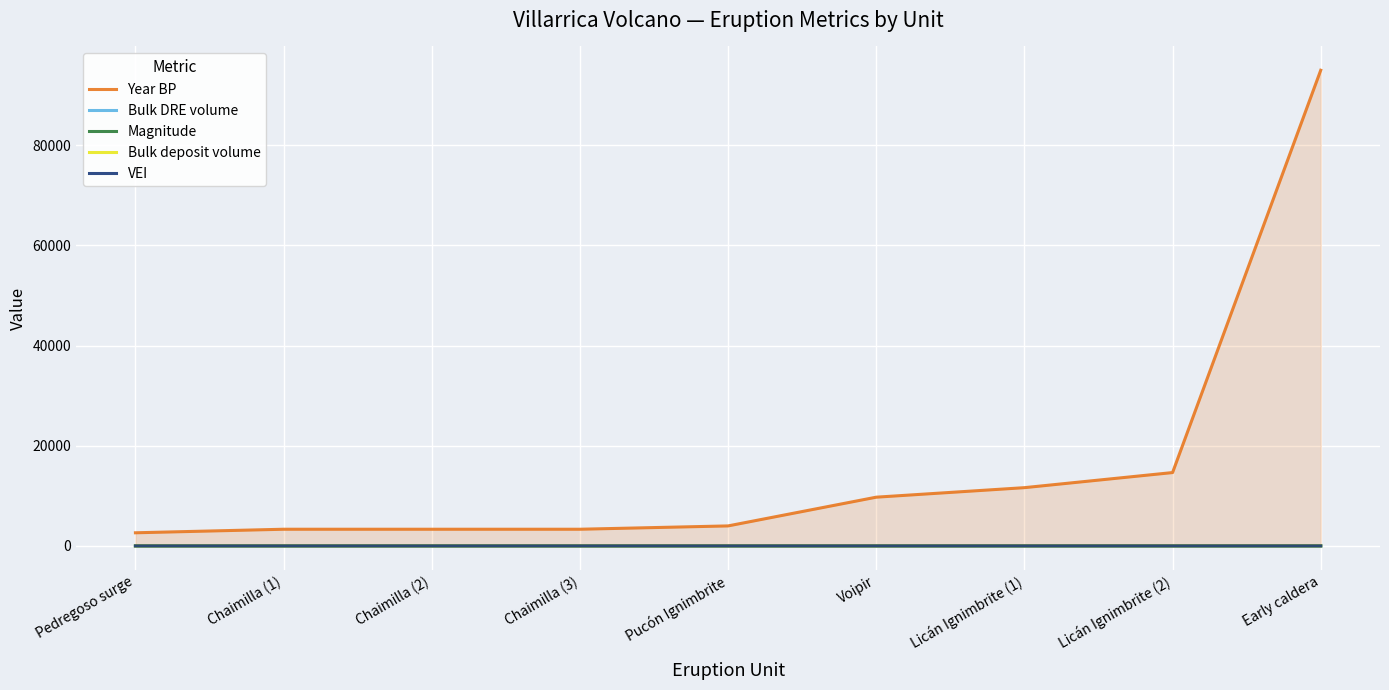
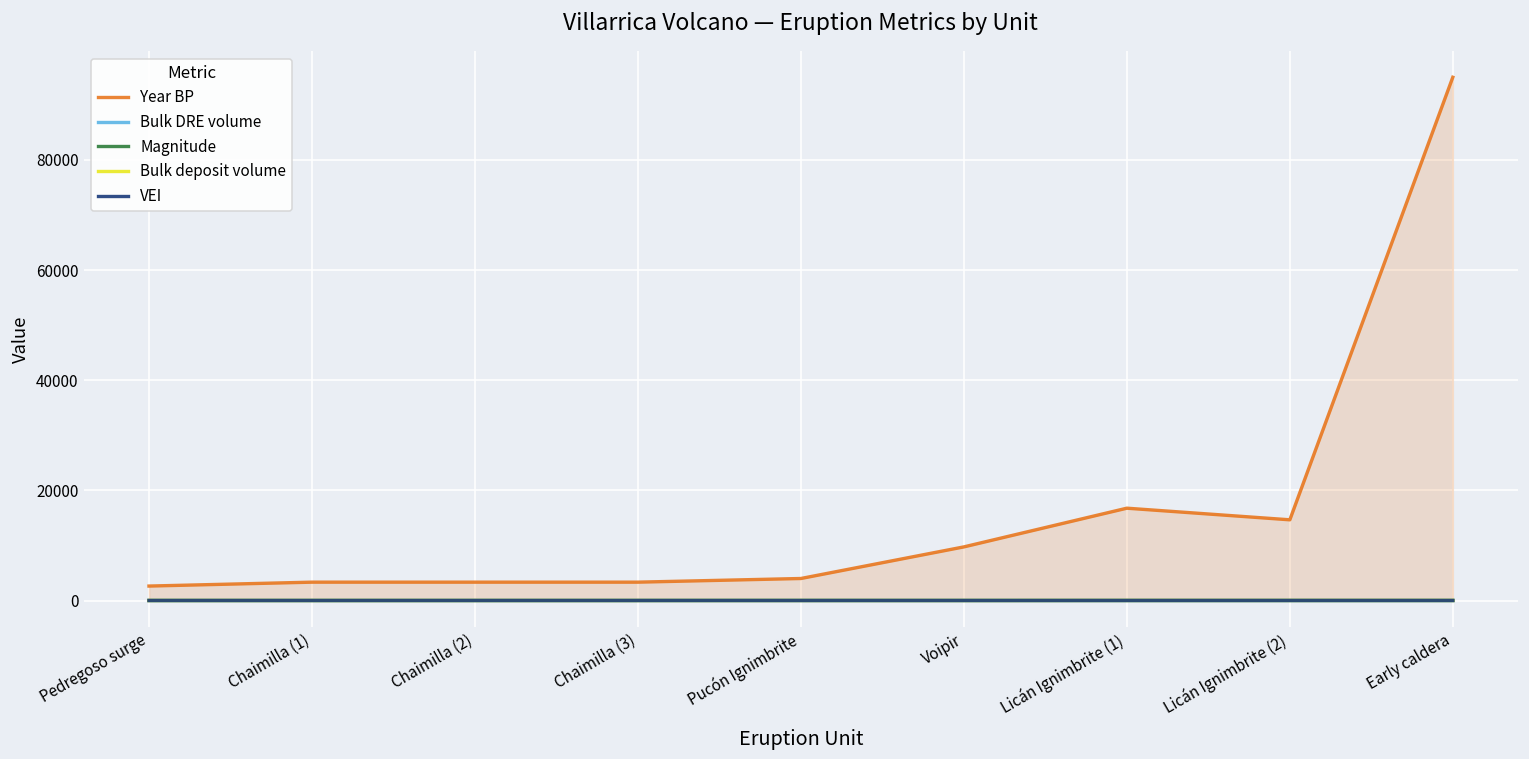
Year BP, Licán Ignimbrite (1): 12000 -> 17000
